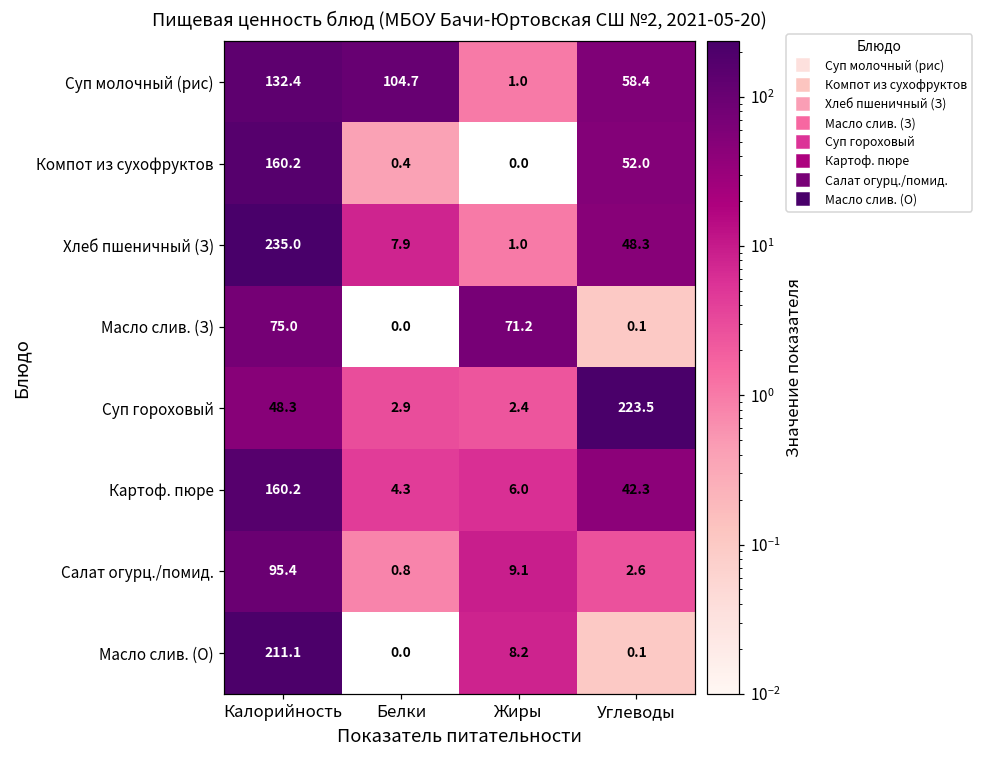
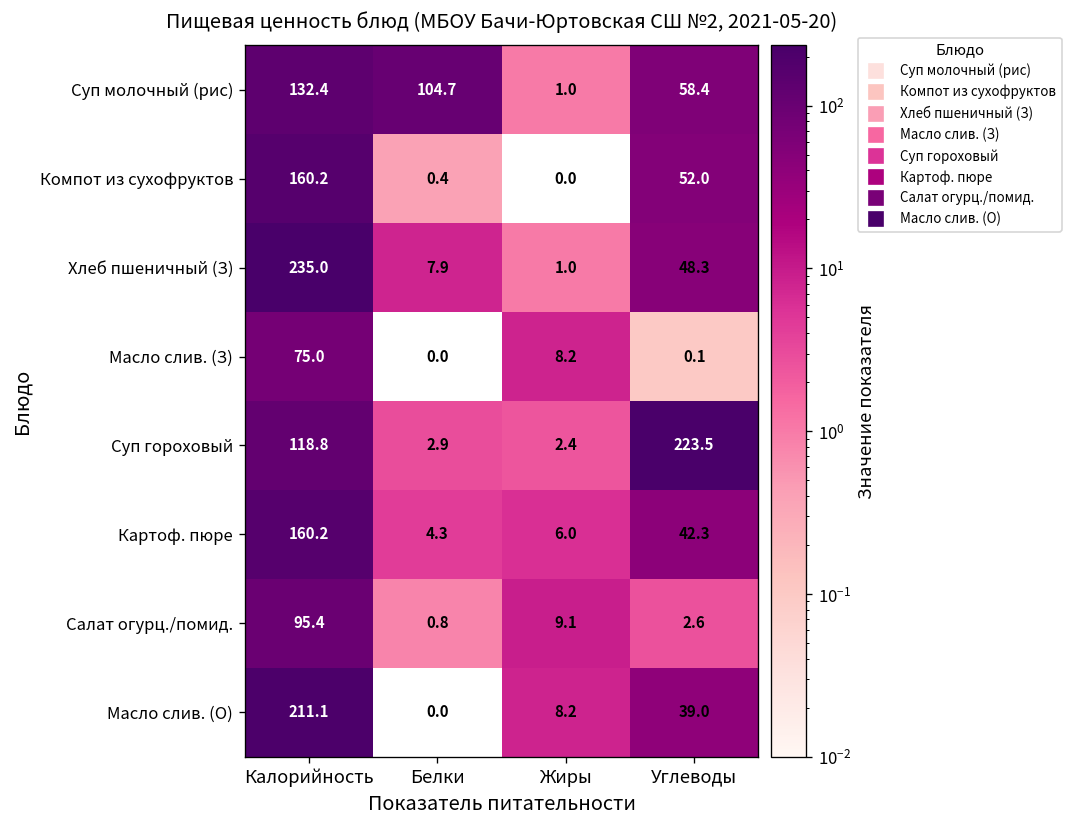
Масло слив. (З), Жиры: 71.2 -> 8.2
Суп гороховый, Калорийность: 48.3 -> 118.8
Масло слив. (О), Углеводы: 0.1 -> 39.0
